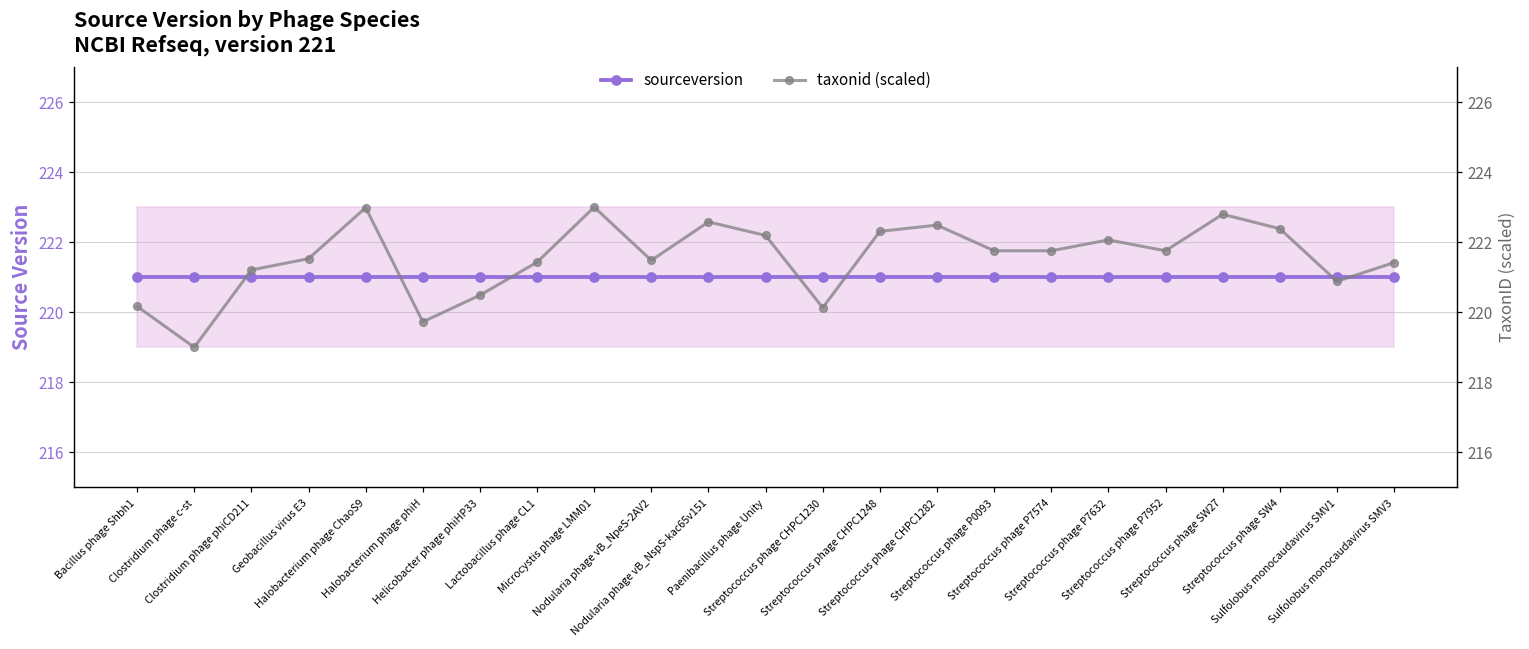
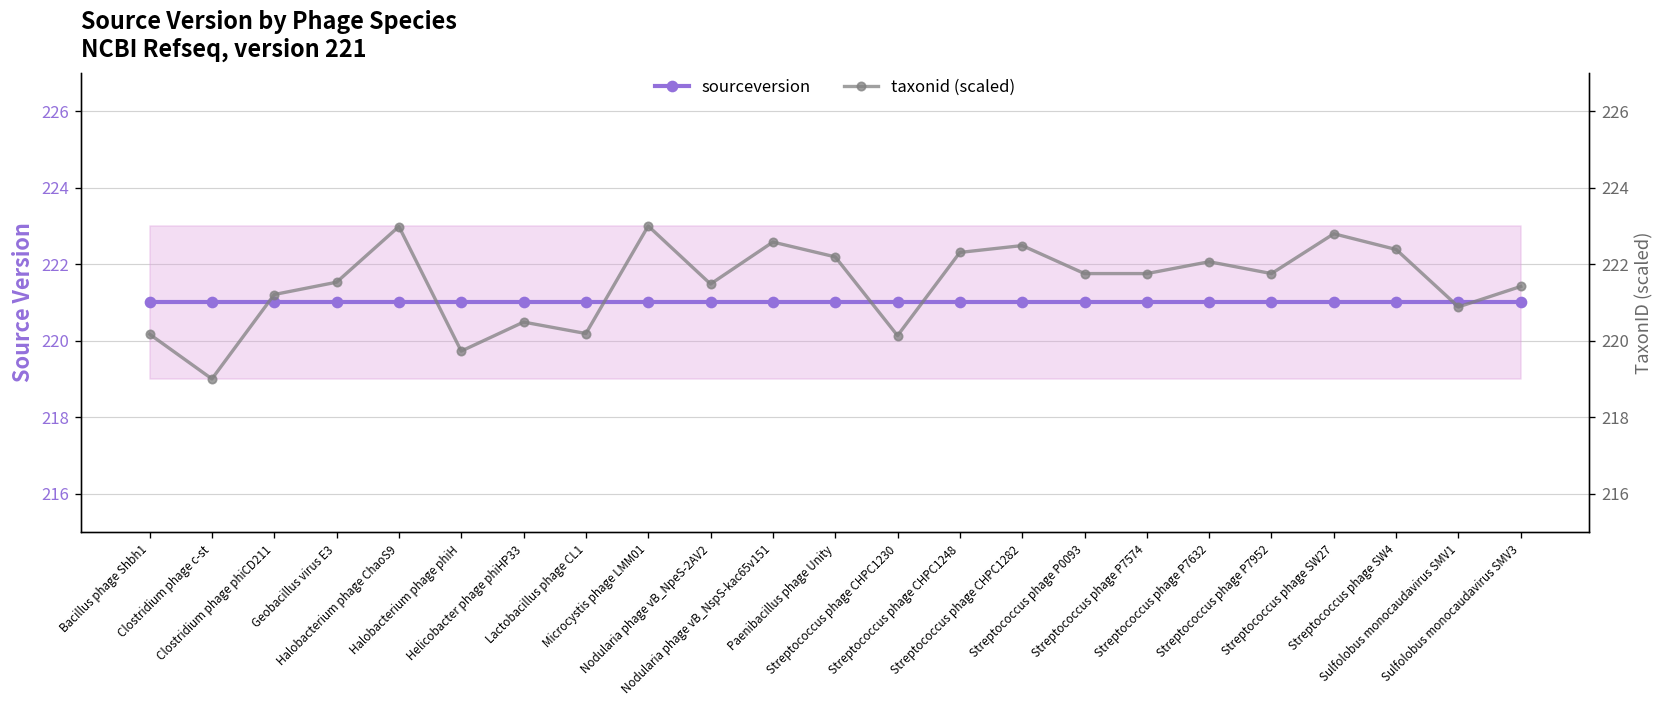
taxonid (scaled), Lactobacillus phage CL1: 221.4 -> 220.2
